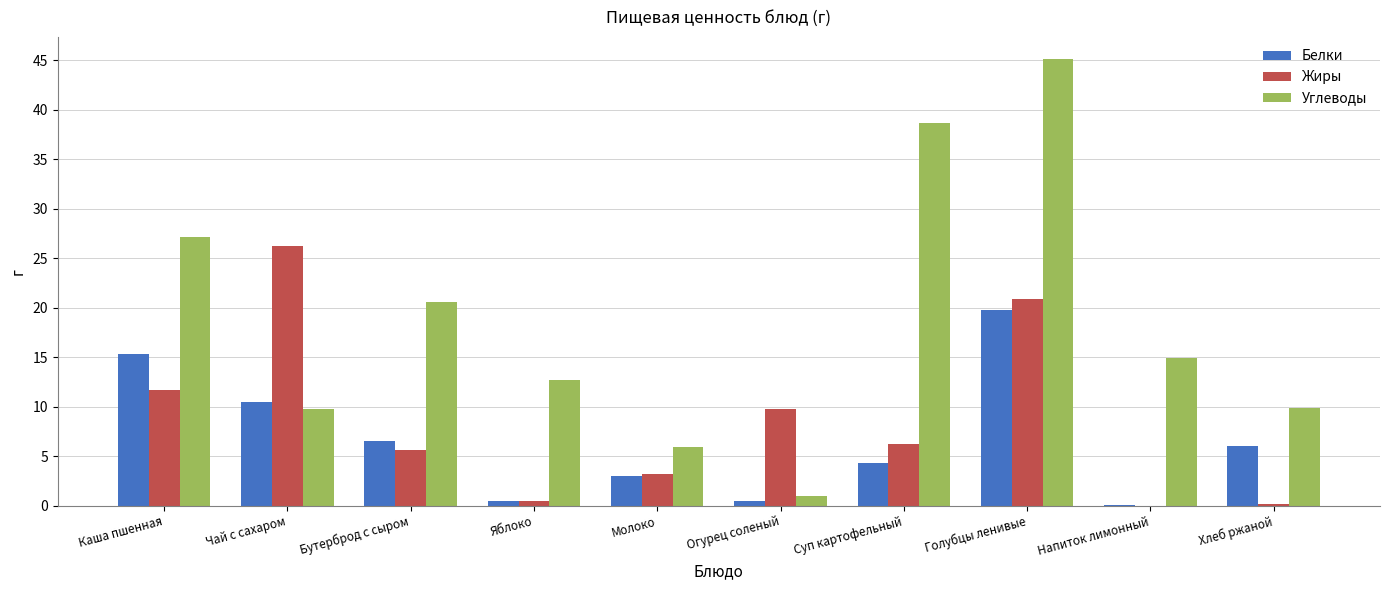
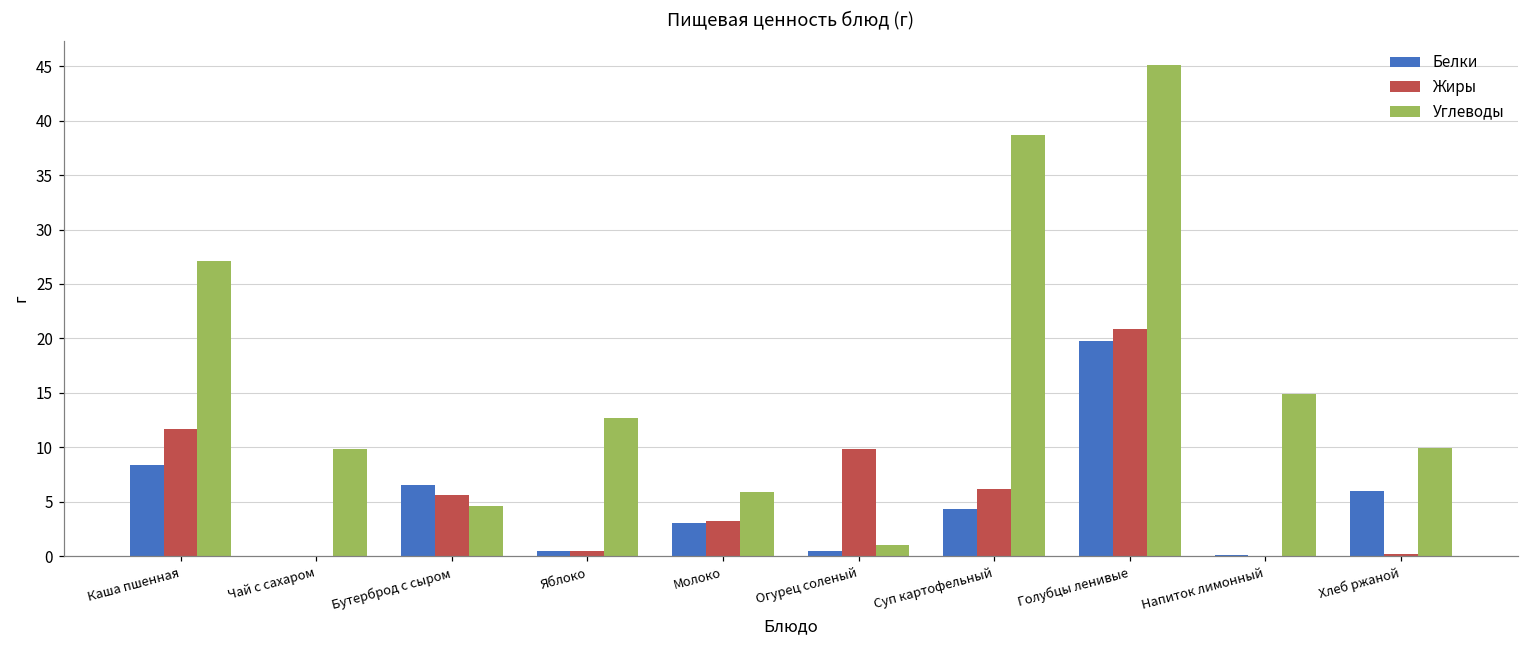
Белки, Каша пшенная: 15 -> 8
Белки, Чай с сахаром: 11 -> 0
Жиры, Чай с сахаром: 26 -> 0
Углеводы, Бутерброд с сыром: 21 -> 5
